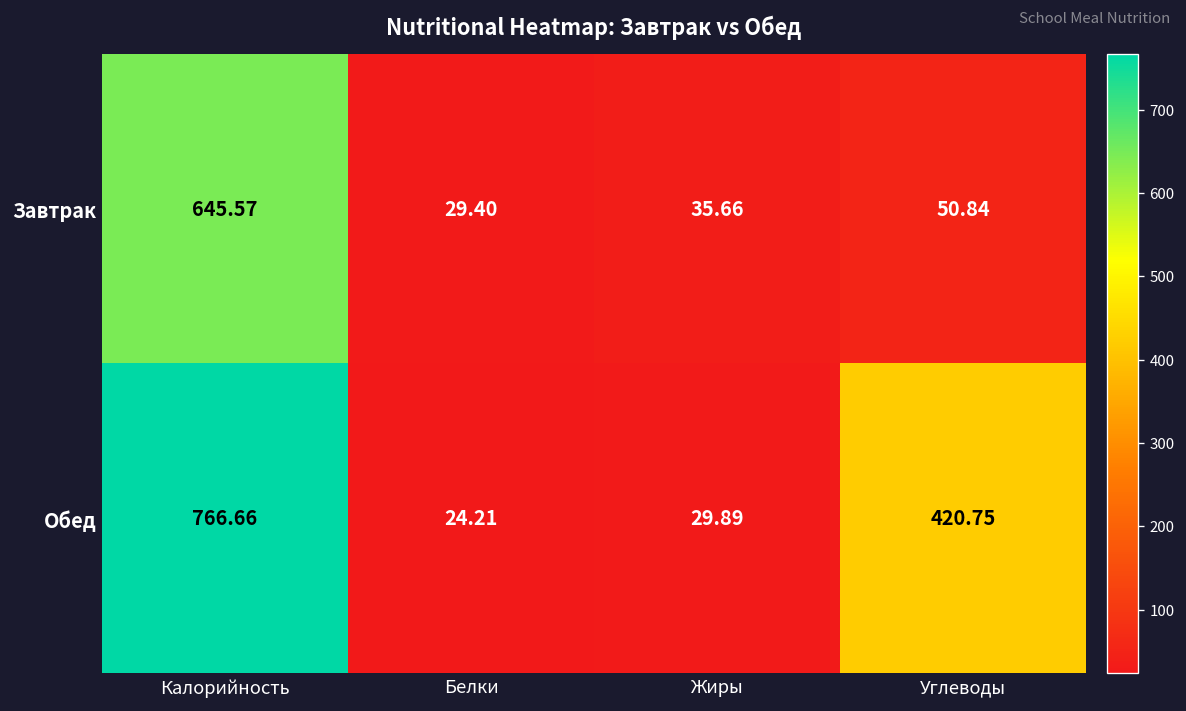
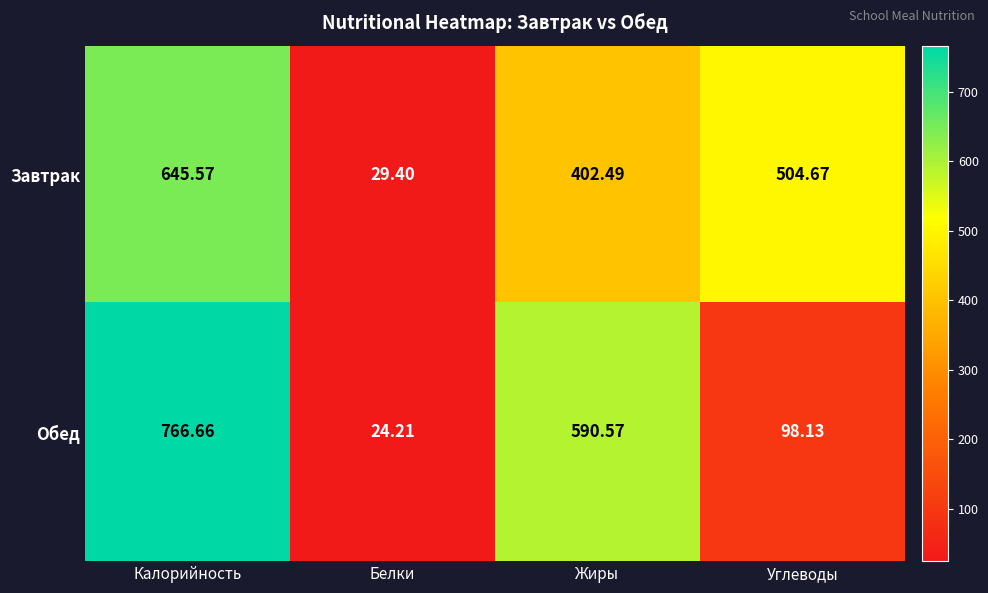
Завтрак, Жиры: 35.66 -> 402.49
Завтрак, Углеводы: 50.84 -> 504.67
Обед, Жиры: 29.89 -> 590.57
Обед, Углеводы: 420.75 -> 98.13
